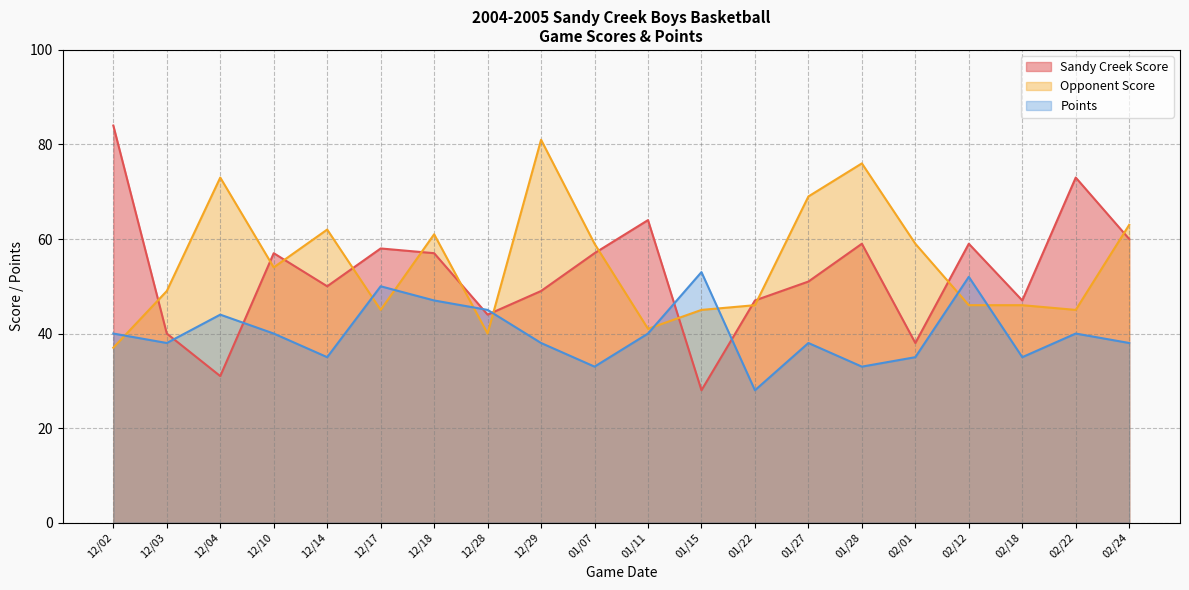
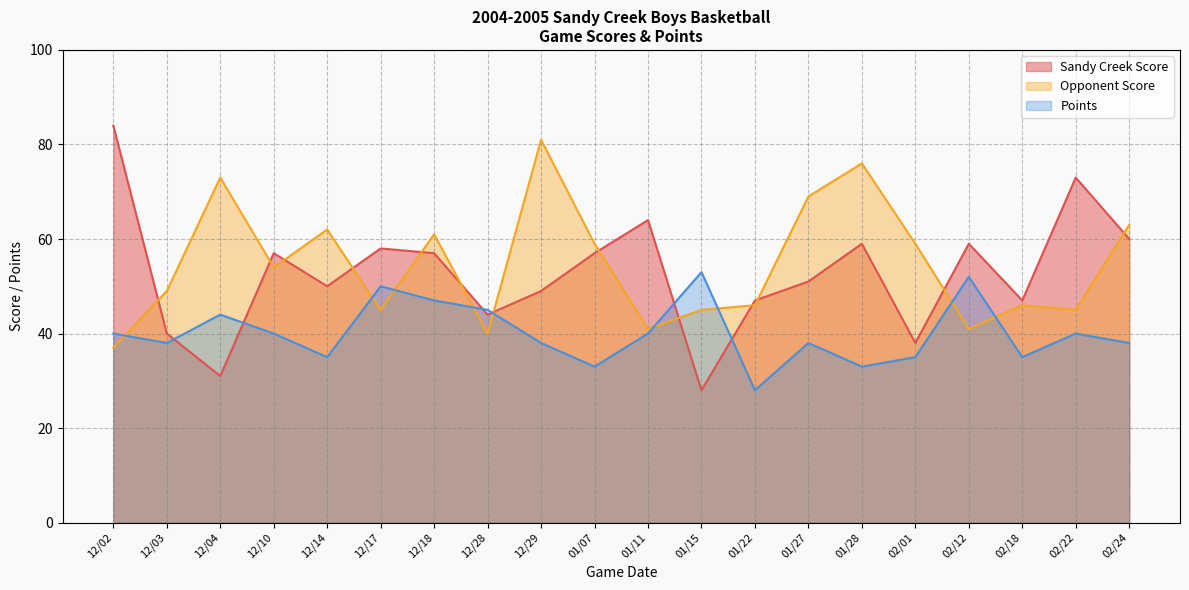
Opponent Score, 02/12: 46 -> 41
